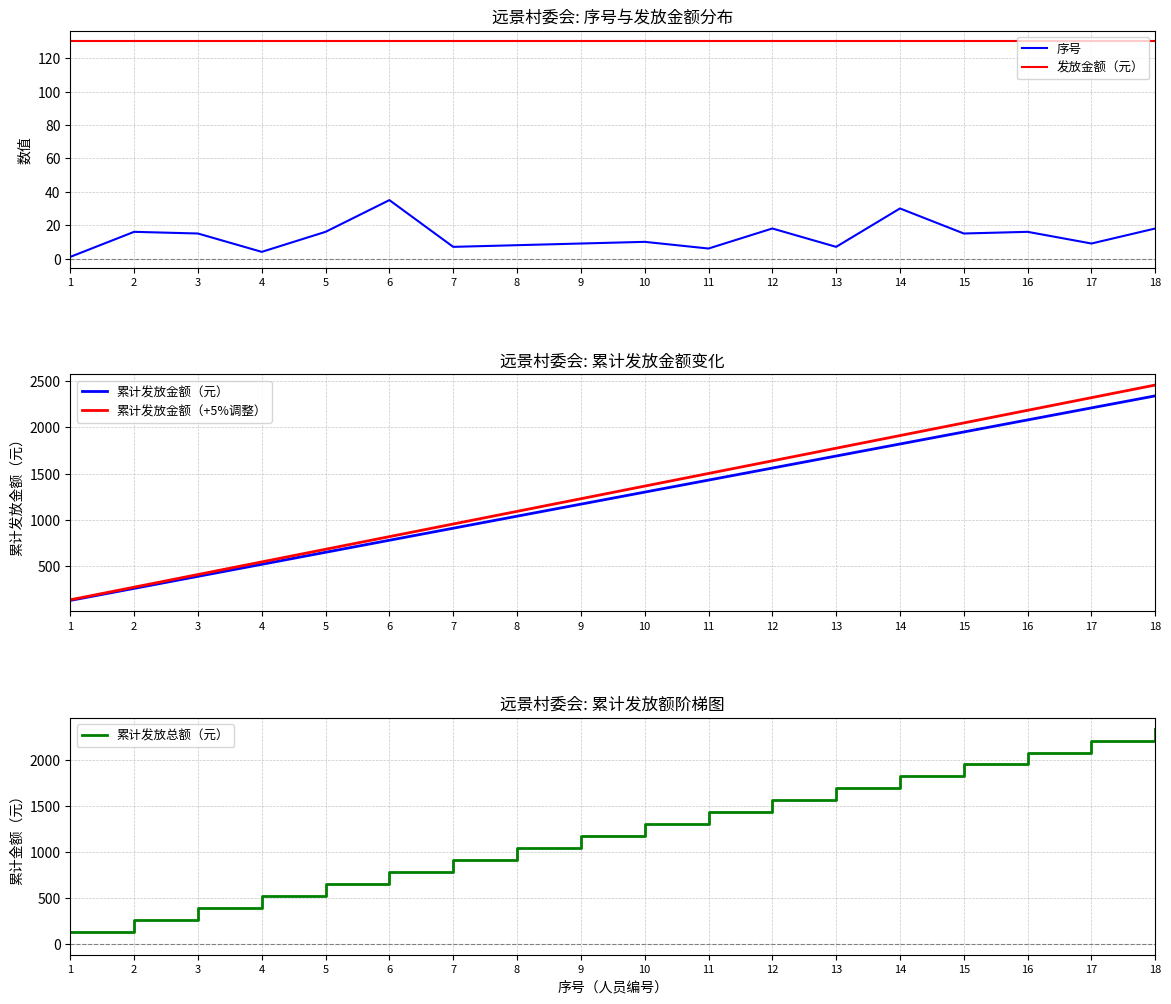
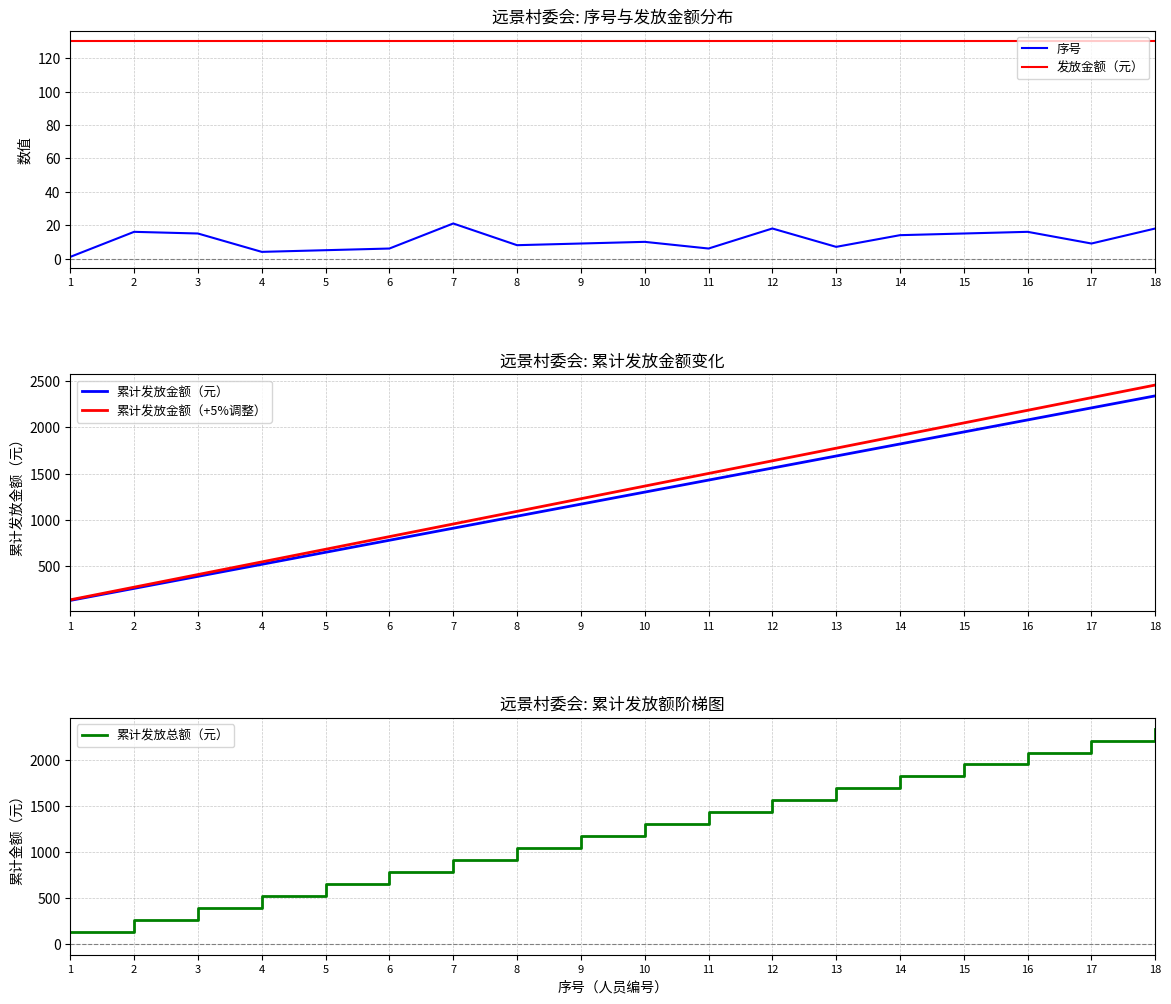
远景村委会: 序号与发放金额分布, 序号, 5: 16 -> 5
远景村委会: 序号与发放金额分布, 序号, 6: 35 -> 6
远景村委会: 序号与发放金额分布, 序号, 7: 7 -> 21
远景村委会: 序号与发放金额分布, 序号, 14: 30 -> 14
